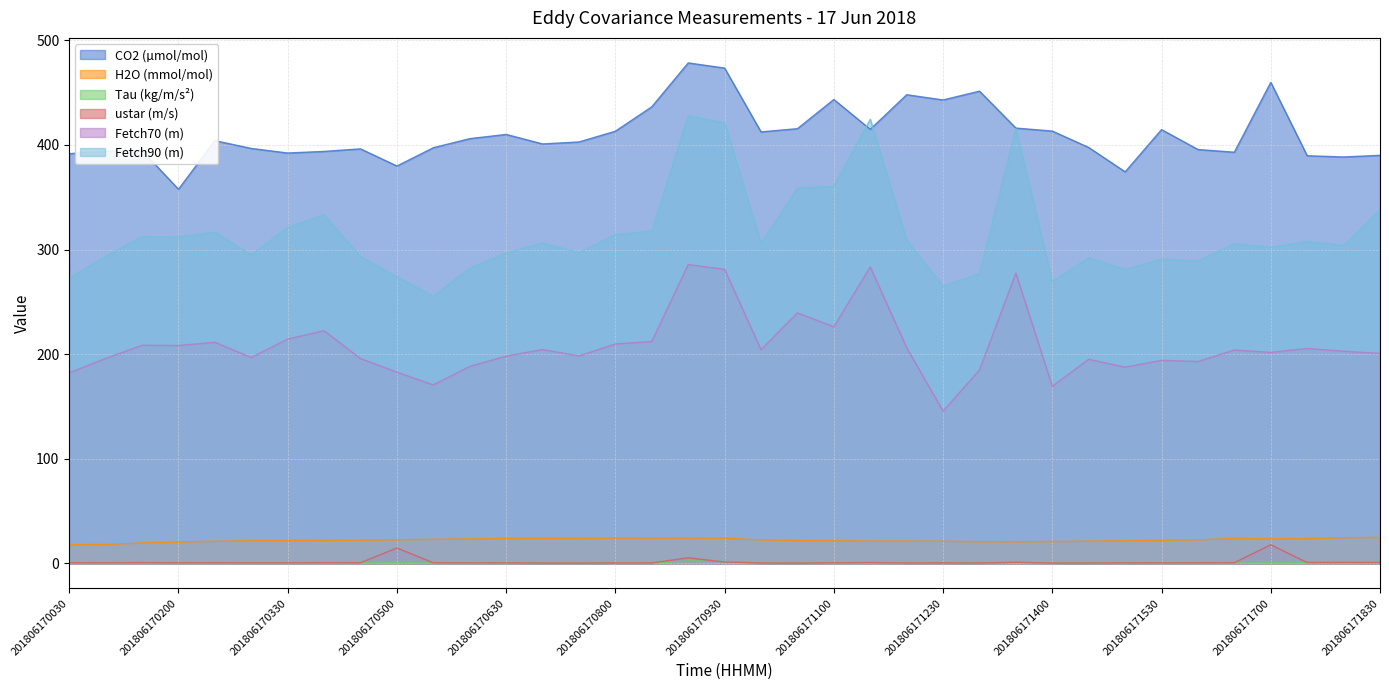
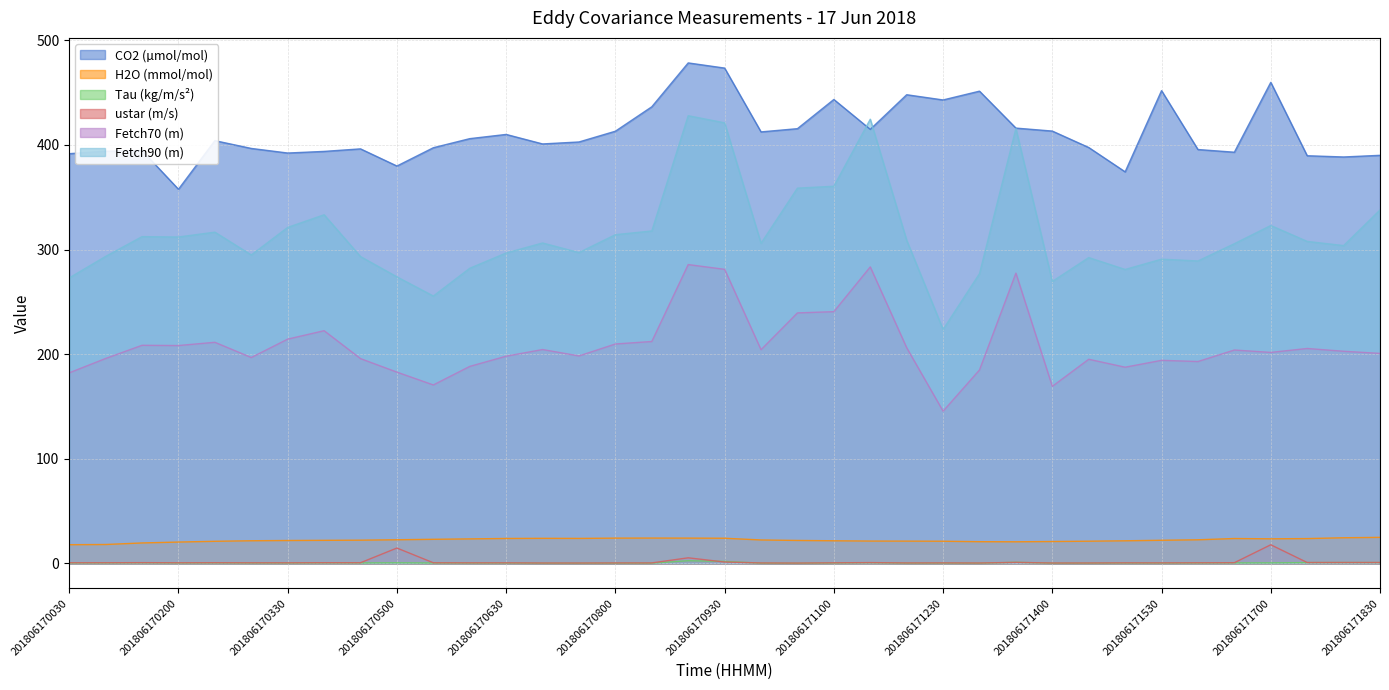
Fetch70 (m), 201806171100: 226 -> 241
Fetch90 (m), 201806171230: 265 -> 224
CO2 (µmol/mol), 201806171530: 415 -> 452
Fetch90 (m), 201806171700: 302 -> 323
